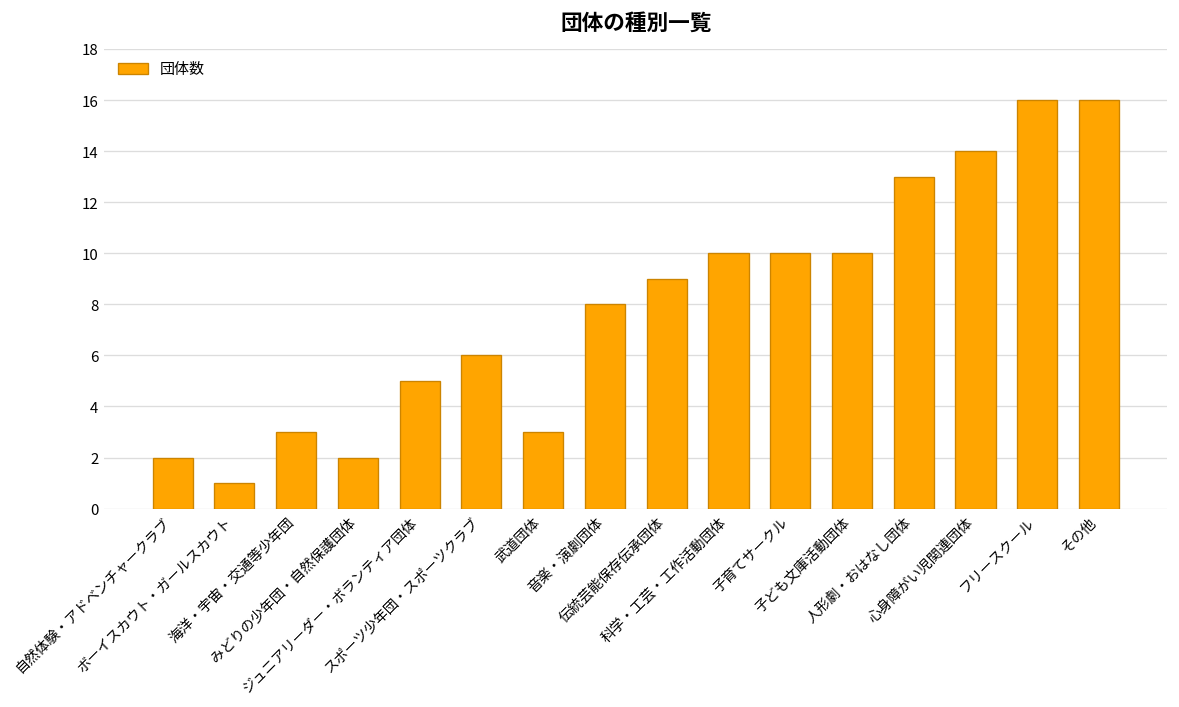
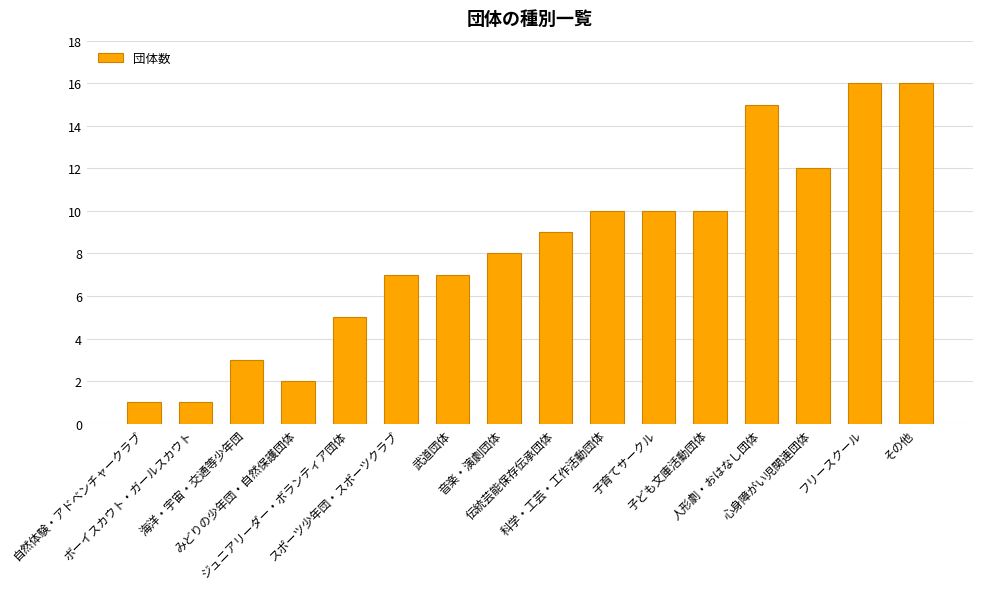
自然体験・アドベンチャークラブ: 2 -> 1
スポーツ少年団・スポーツクラブ: 6 -> 7
武道団体: 3 -> 7
人形劇・おはなし団体: 13 -> 15
心身障がい児関連団体: 14 -> 12
